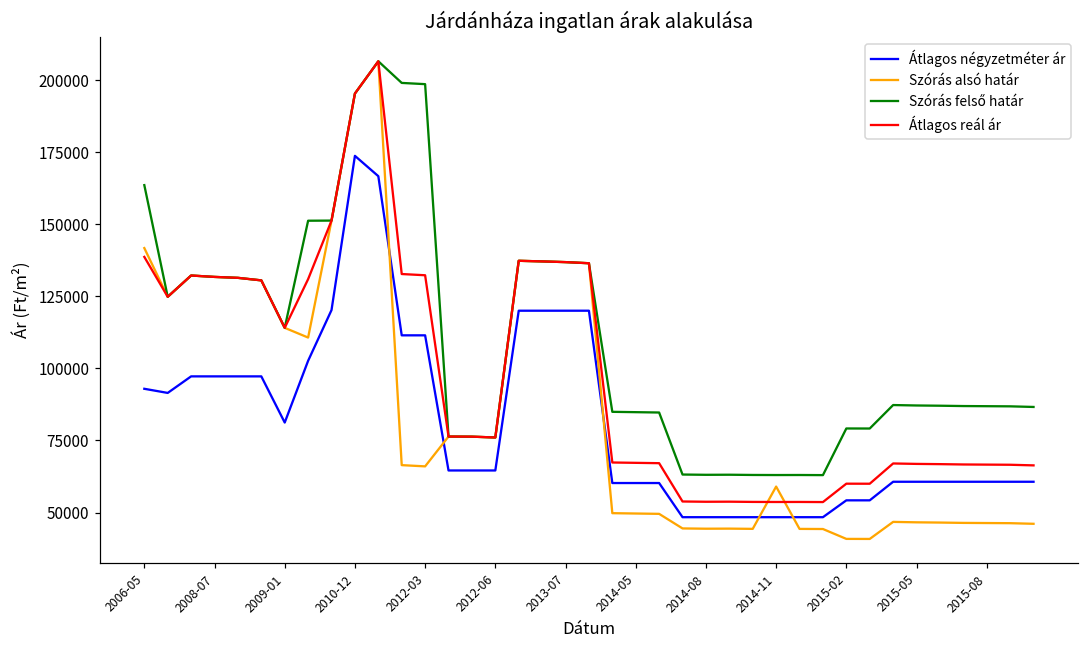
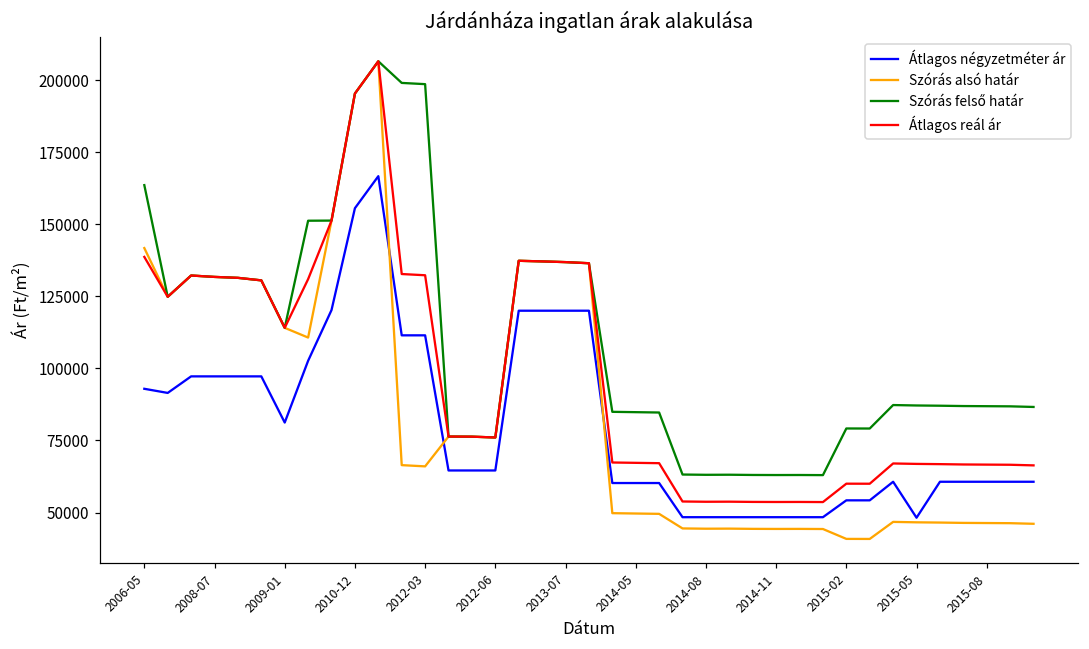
Átlagos négyzetméter ár, 2010-12: 174000 -> 156000
Szórás alsó határ, 2014-11: 59000 -> 44000
Átlagos négyzetméter ár, 2015-05: 61000 -> 48000
